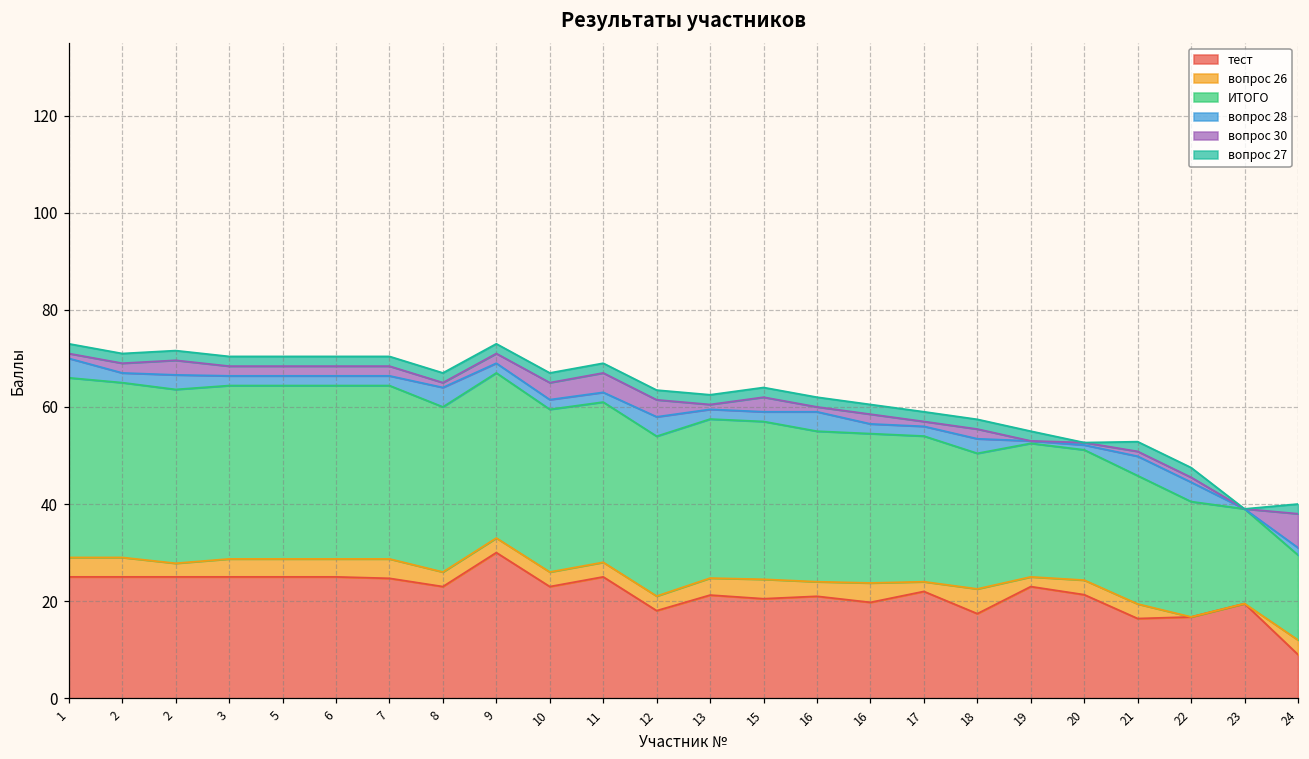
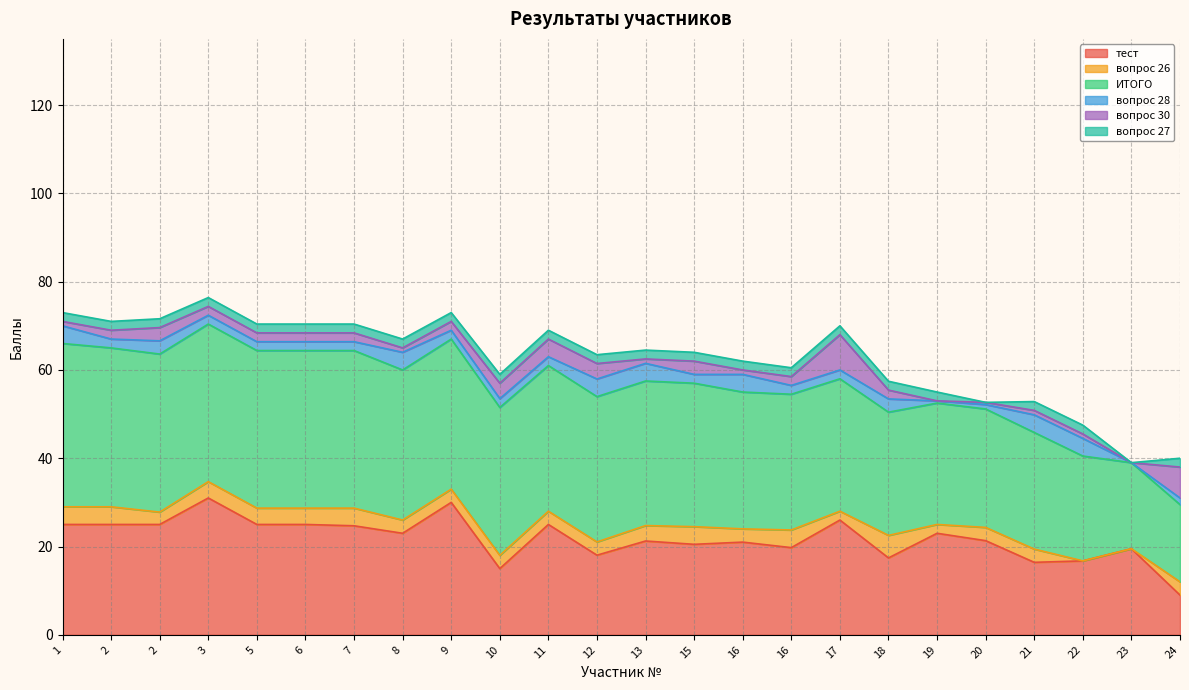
тест, 3: 25 -> 31
тест, 10: 23 -> 15
вопрос 28, 13: 2 -> 4
тест, 17: 22 -> 26
вопрос 30, 17: 1 -> 8
